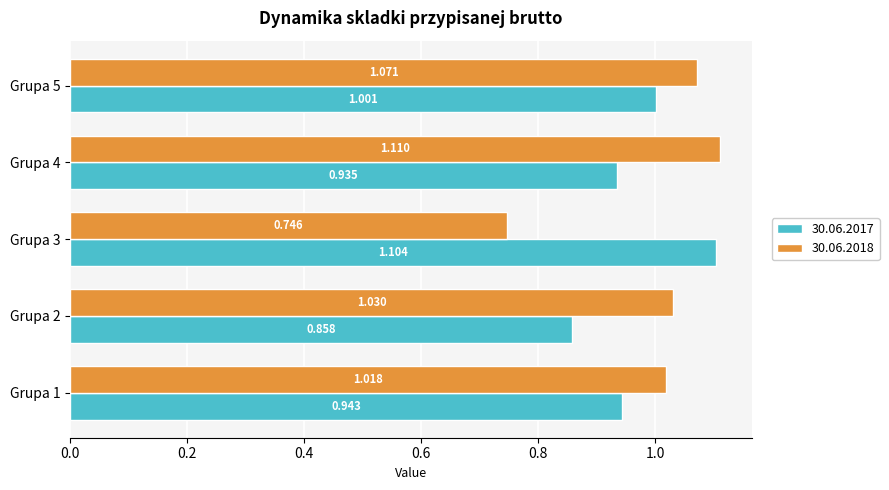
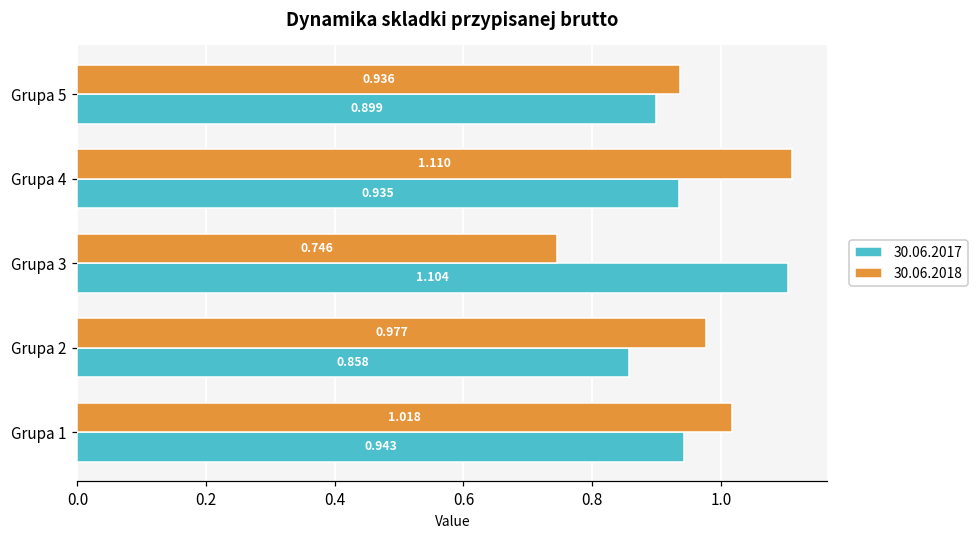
30.06.2018, Grupa 5: 1.071 -> 0.936
30.06.2017, Grupa 5: 1.001 -> 0.899
30.06.2018, Grupa 2: 1.030 -> 0.977
